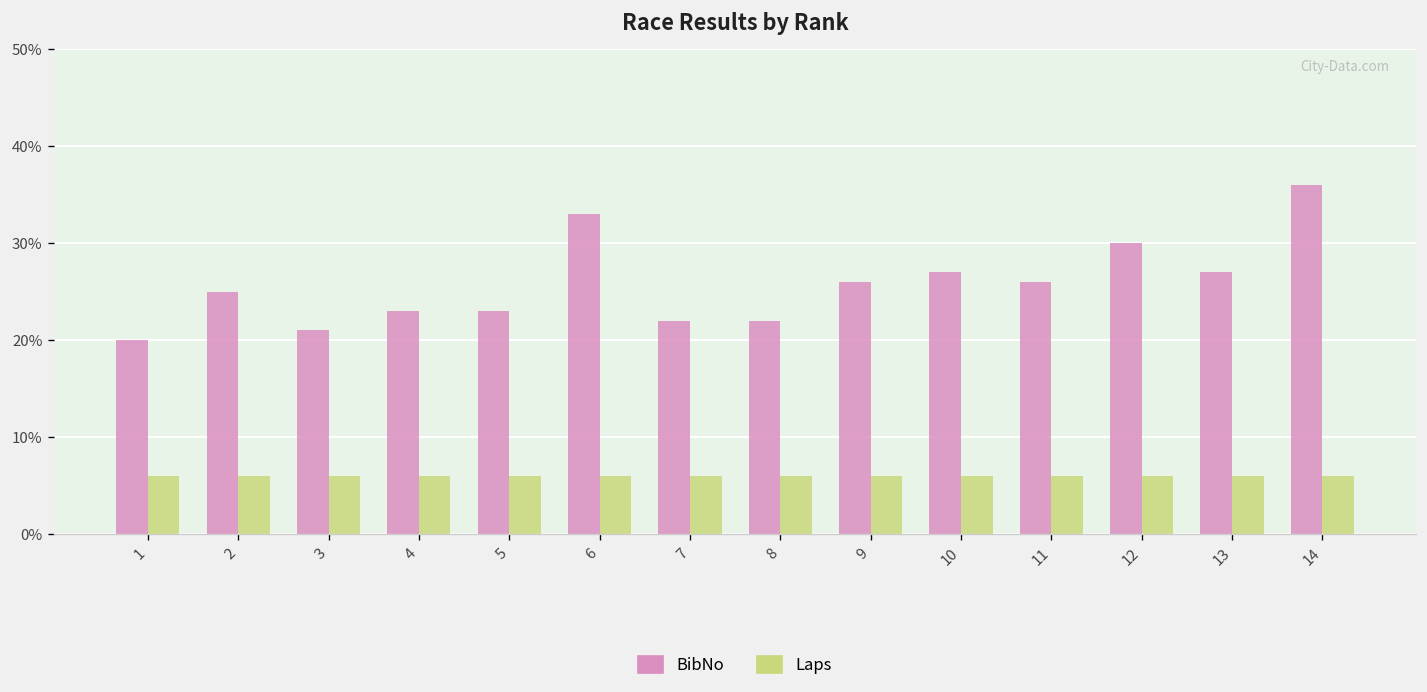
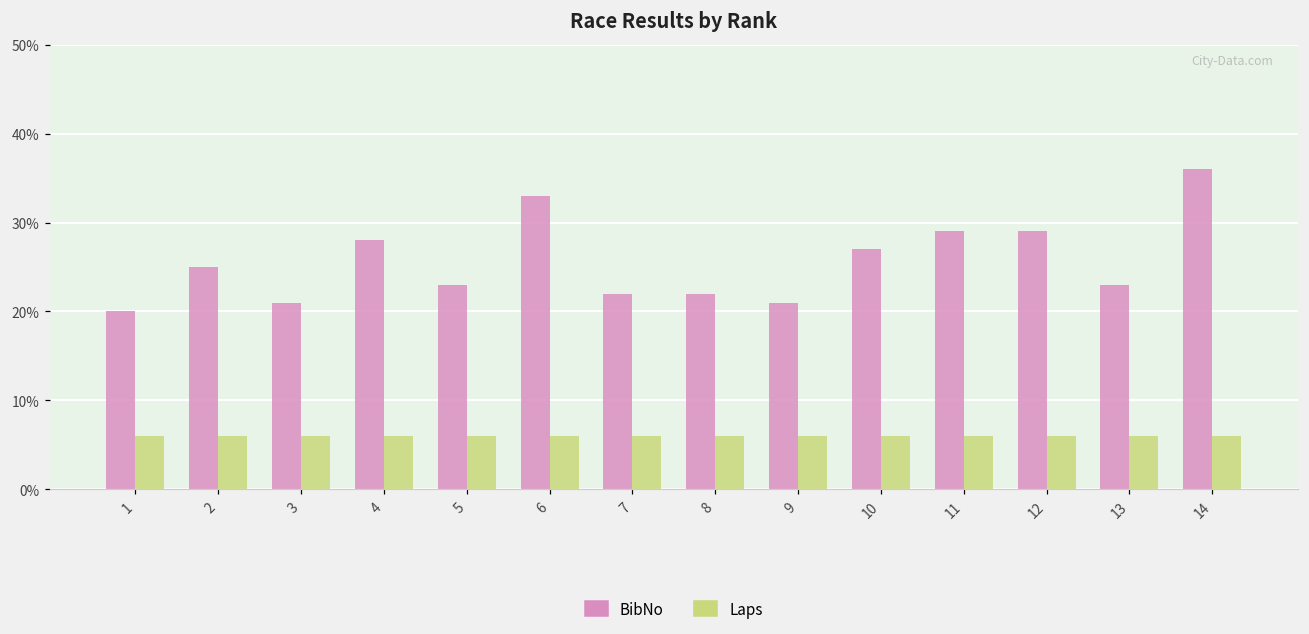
BibNo, 4: 23% -> 28%
BibNo, 9: 26% -> 21%
BibNo, 11: 26% -> 29%
BibNo, 12: 30% -> 29%
BibNo, 13: 27% -> 23%
